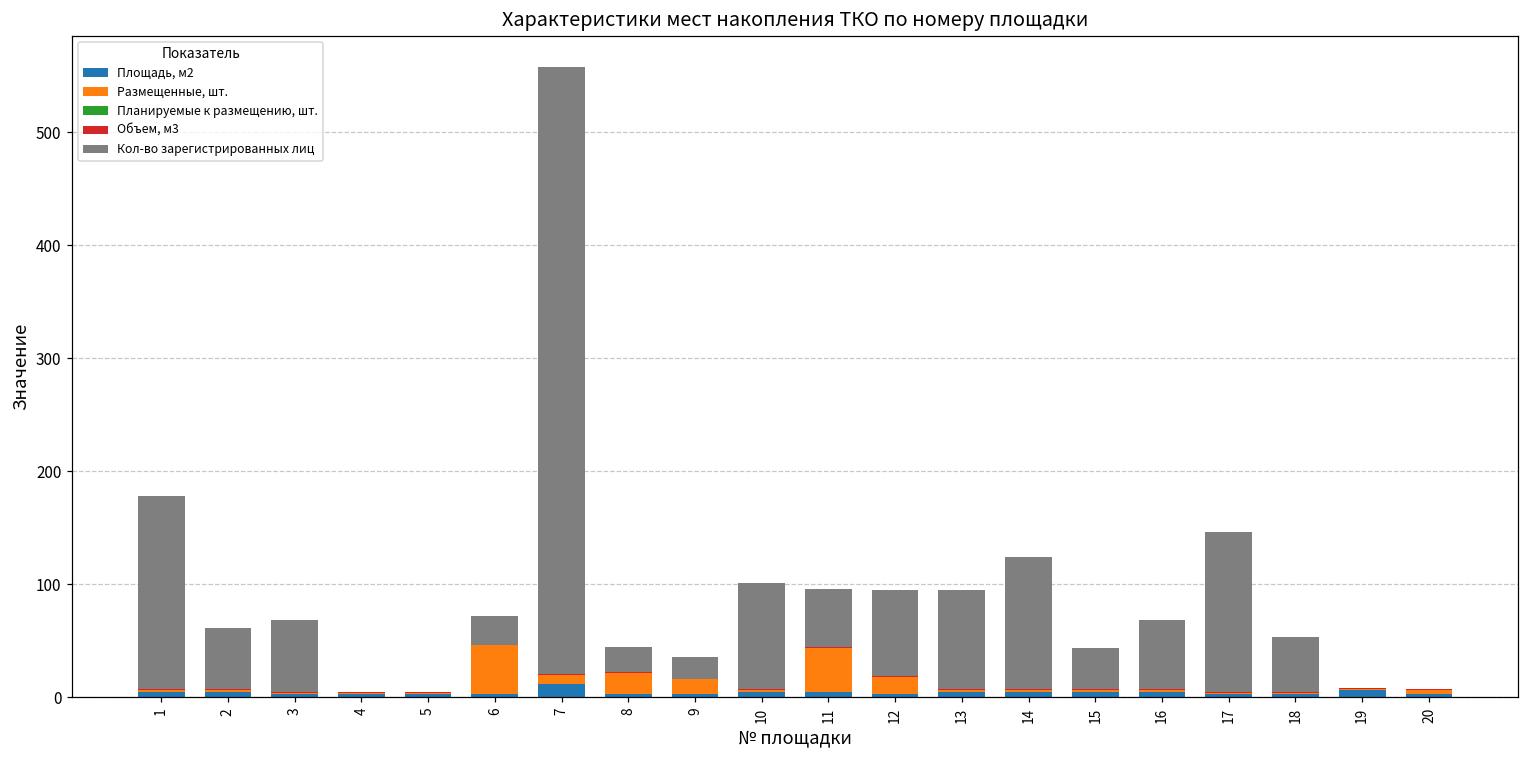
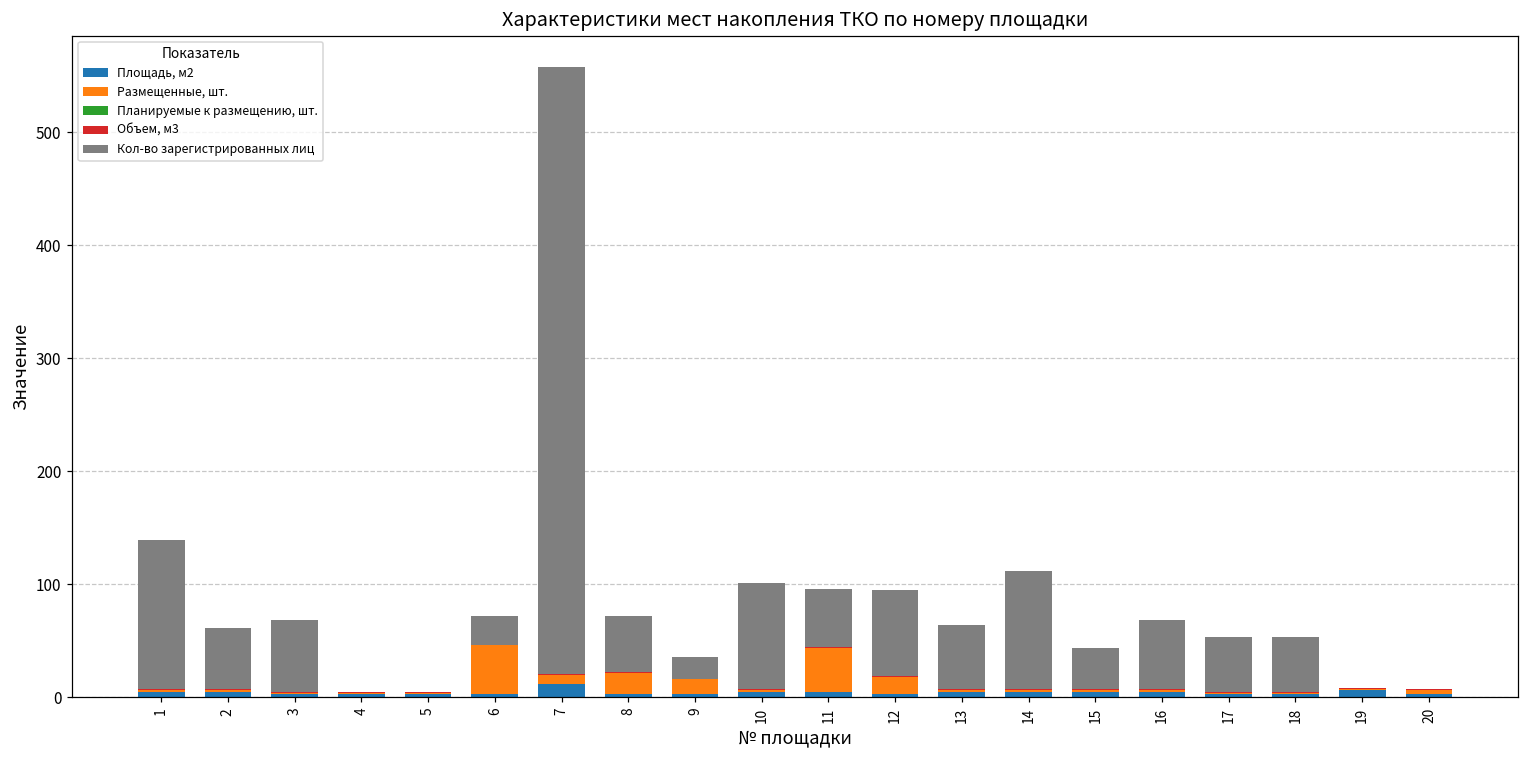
Кол-во зарегистрированных лиц, 1: 171 -> 132
Кол-во зарегистрированных лиц, 8: 22 -> 49
Кол-во зарегистрированных лиц, 13: 87 -> 56
Кол-во зарегистрированных лиц, 14: 117 -> 104
Кол-во зарегистрированных лиц, 17: 142 -> 49
